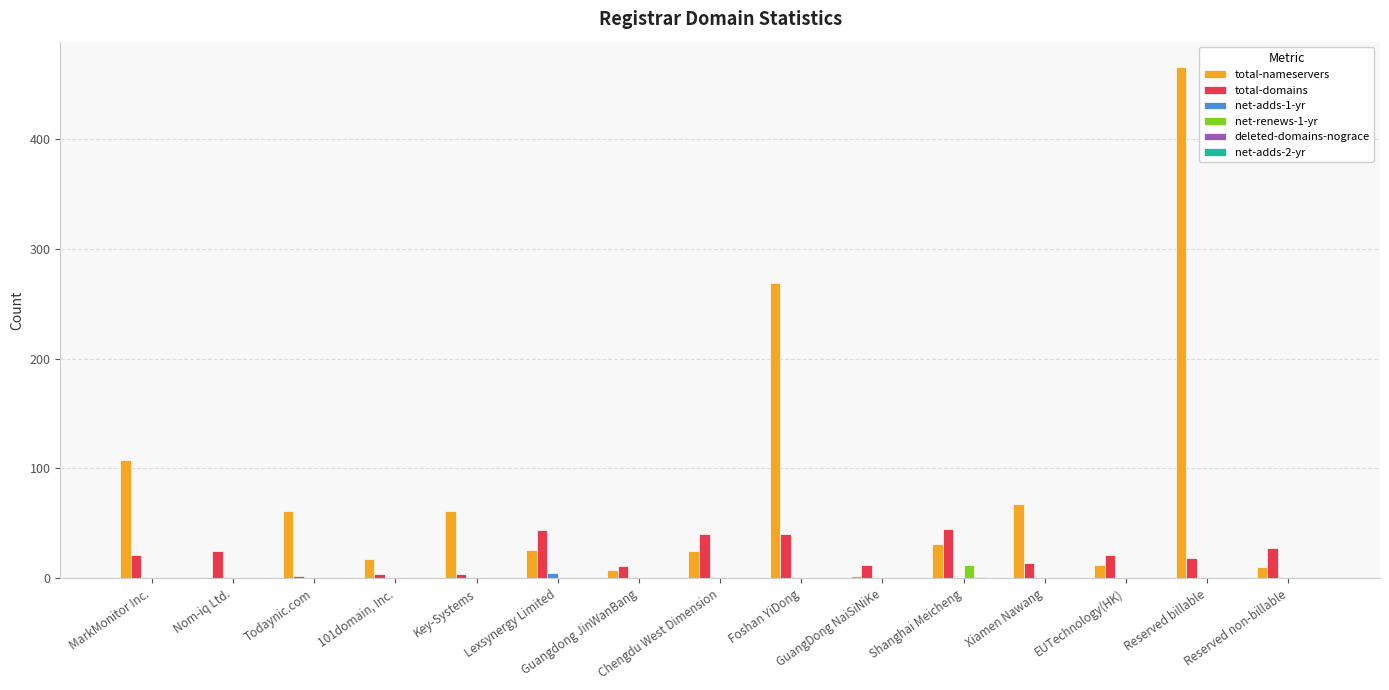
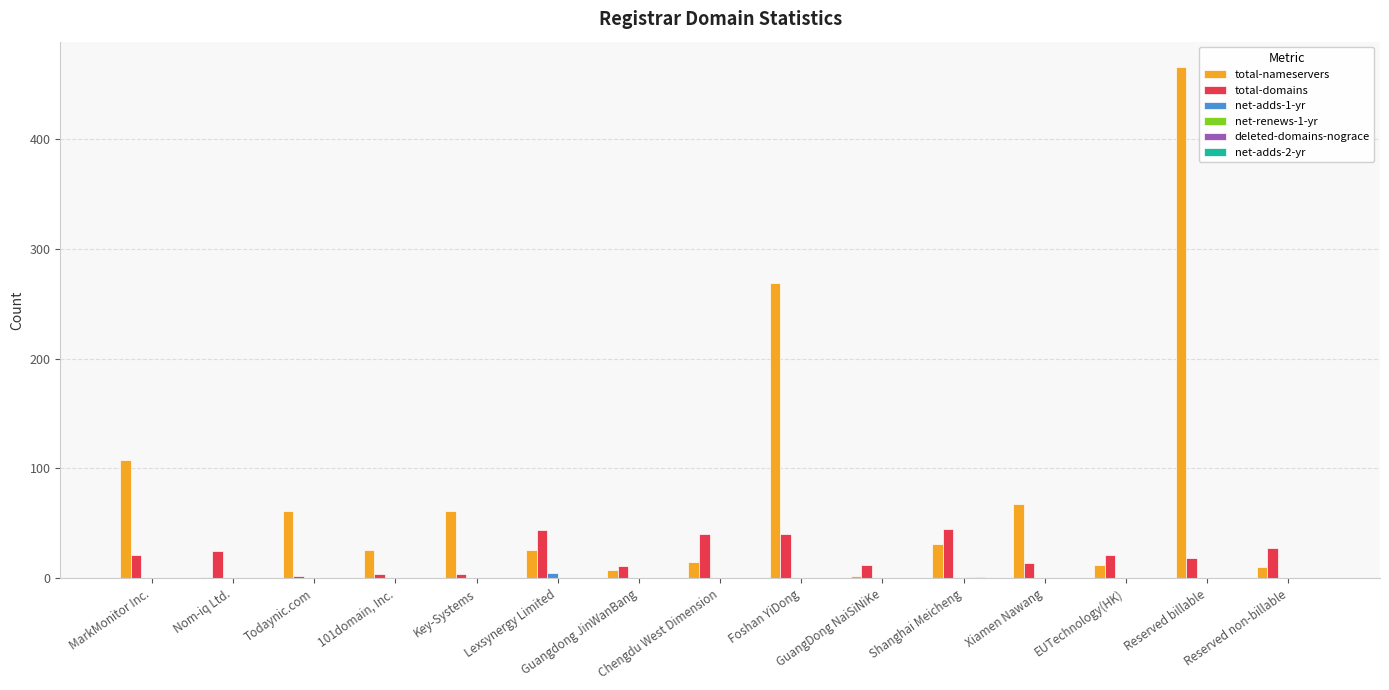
total-nameservers, 101domain, Inc.: 18 -> 26
total-nameservers, Chengdu West Dimension: 25 -> 15
net-renews-1-yr, Shanghai Meicheng: 12 -> 1
